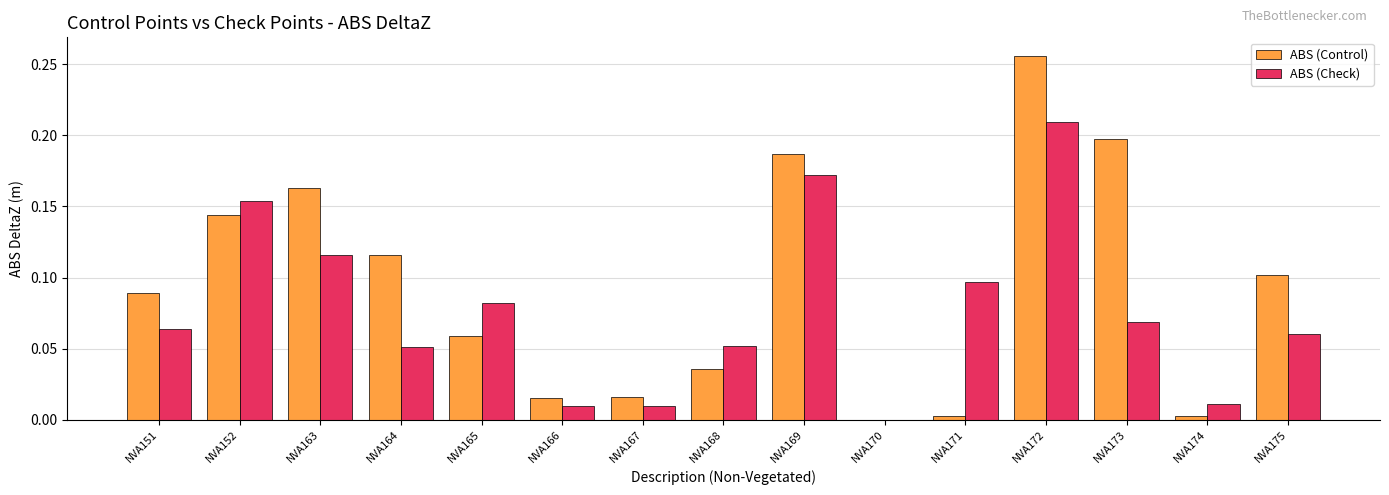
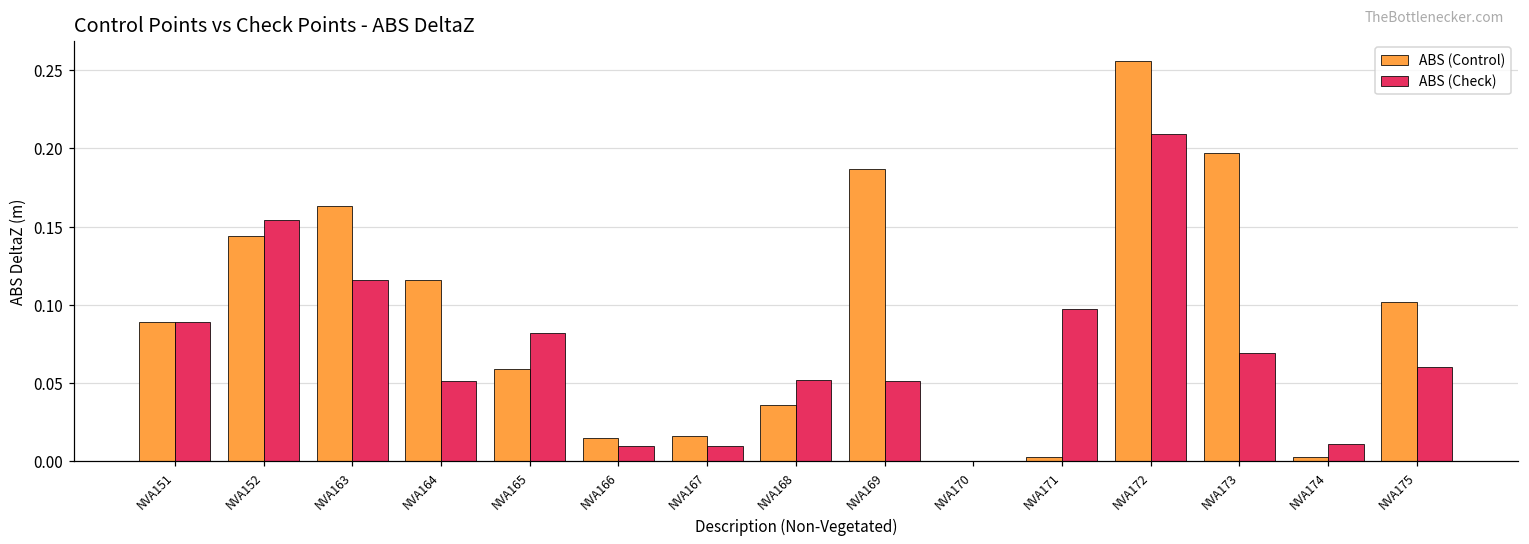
ABS (Check), NVA151: 0.064 -> 0.089
ABS (Check), NVA169: 0.172 -> 0.051
